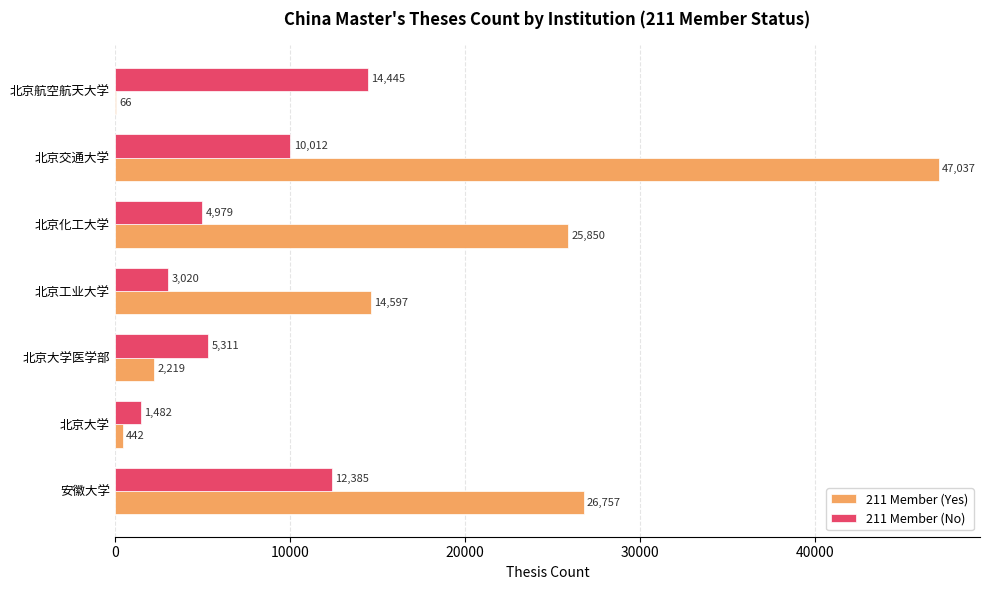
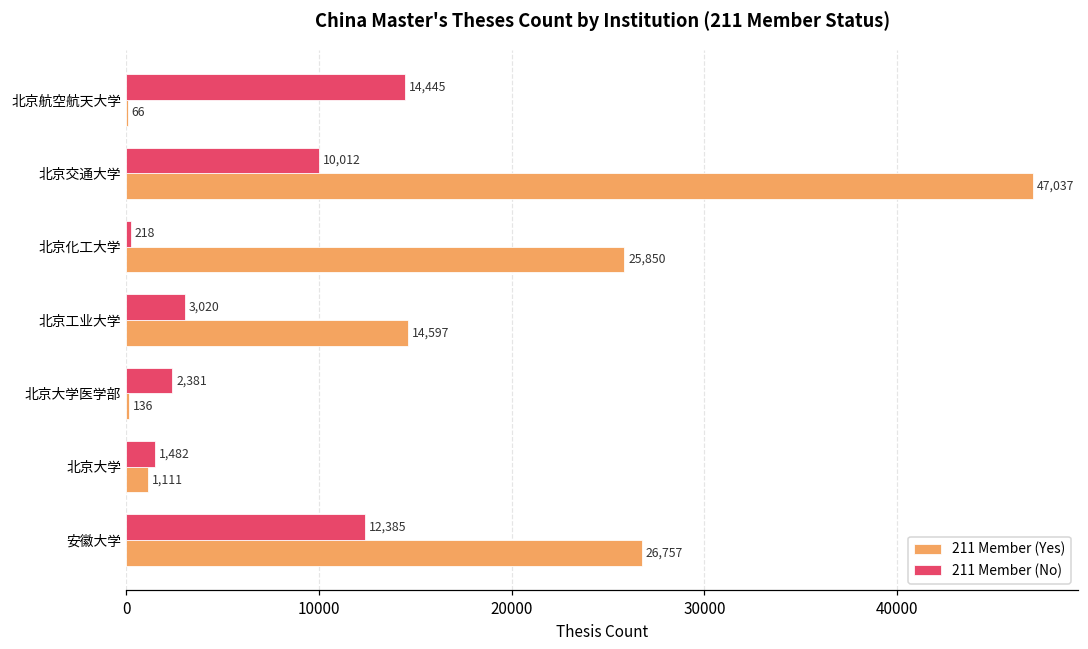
211 Member (No), 北京化工大学: 4,979 -> 218
211 Member (No), 北京大学医学部: 5,311 -> 2,381
211 Member (Yes), 北京大学医学部: 2,219 -> 136
211 Member (Yes), 北京大学: 442 -> 1,111
